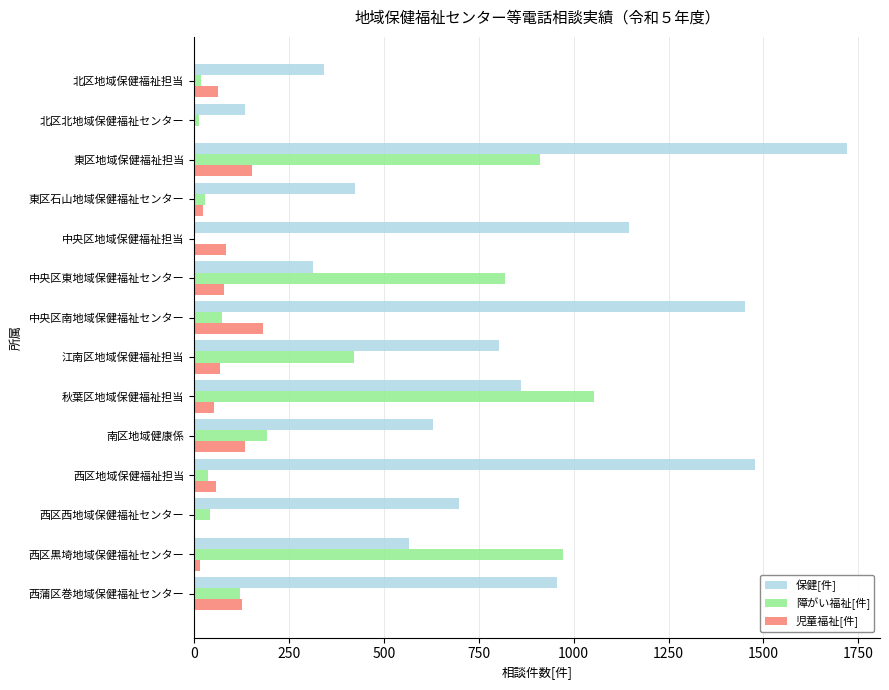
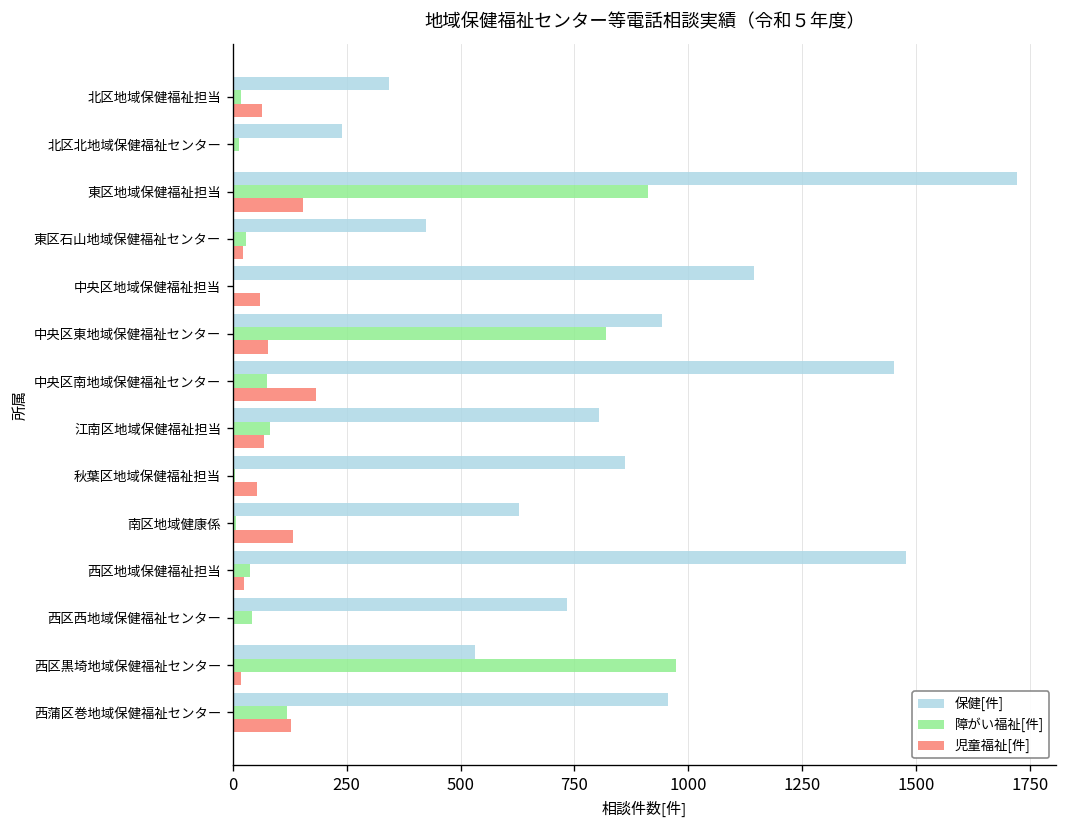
保健[件], 北区北地域保健福祉センター: 130 -> 240
児童福祉[件], 中央区地域保健福祉担当: 80 -> 60
保健[件], 中央区東地域保健福祉センター: 310 -> 940
障がい福祉[件], 江南区地域保健福祉担当: 420 -> 80
障がい福祉[件], 秋葉区地域保健福祉担当: 1050 -> 10
障がい福祉[件], 南区地域健康係: 190 -> 10
児童福祉[件], 西区地域保健福祉担当: 60 -> 30
保健[件], 西区西地域保健福祉センター: 700 -> 730
保健[件], 西区黒埼地域保健福祉センター: 570 -> 530
